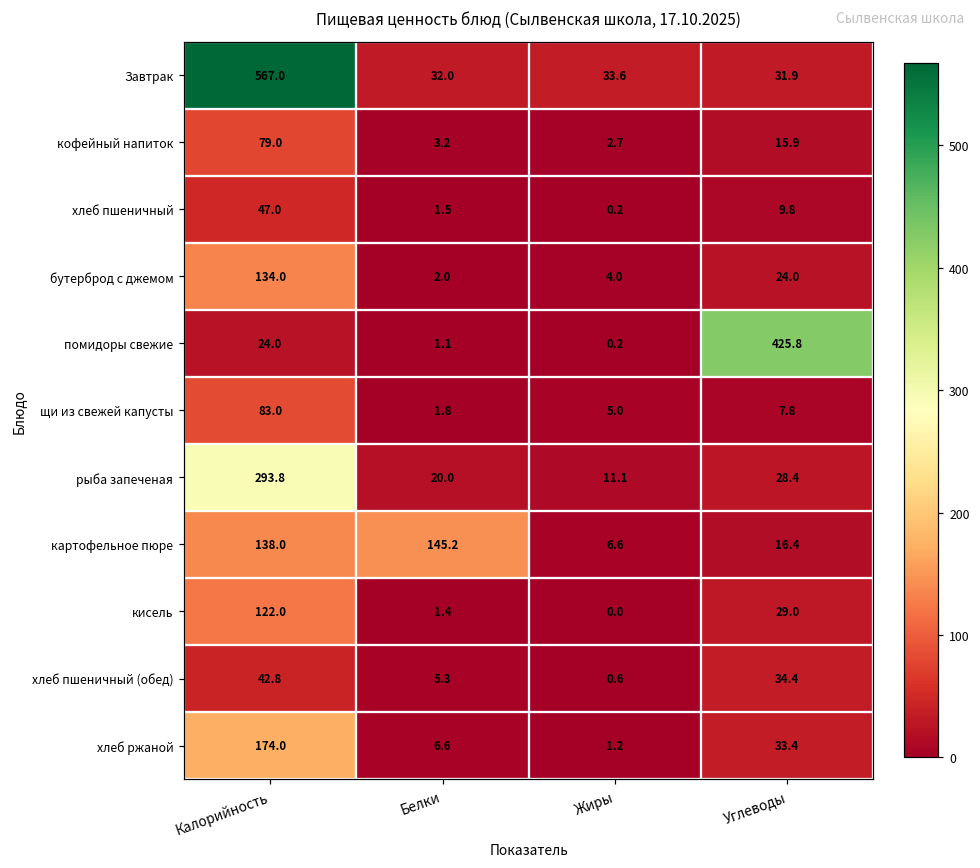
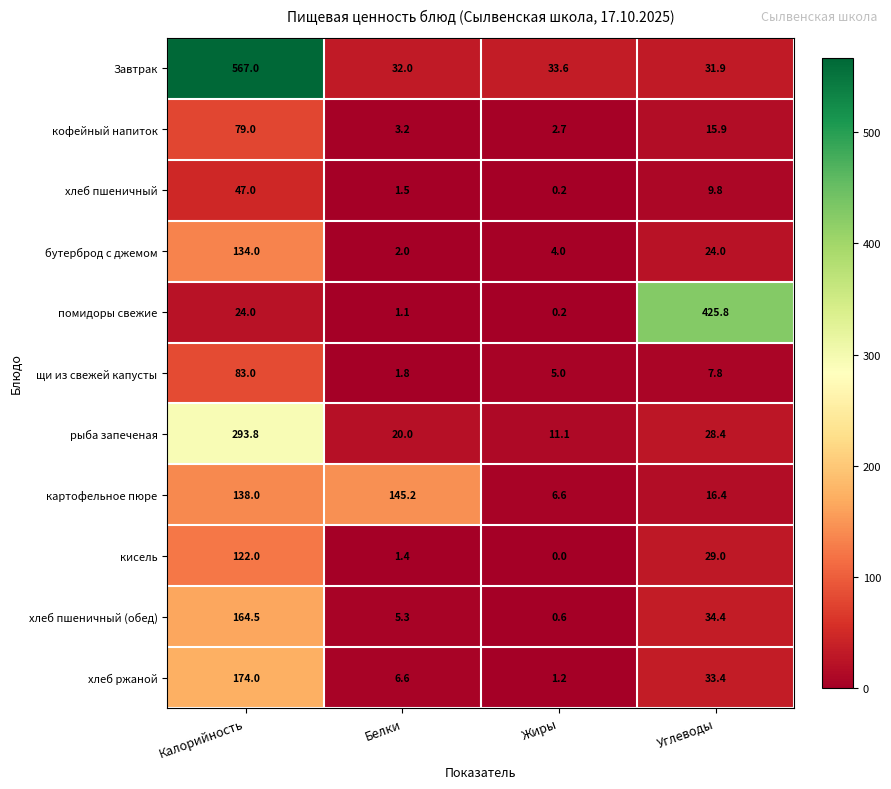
хлеб пшеничный (обед), Калорийность: 42.8 -> 164.5
